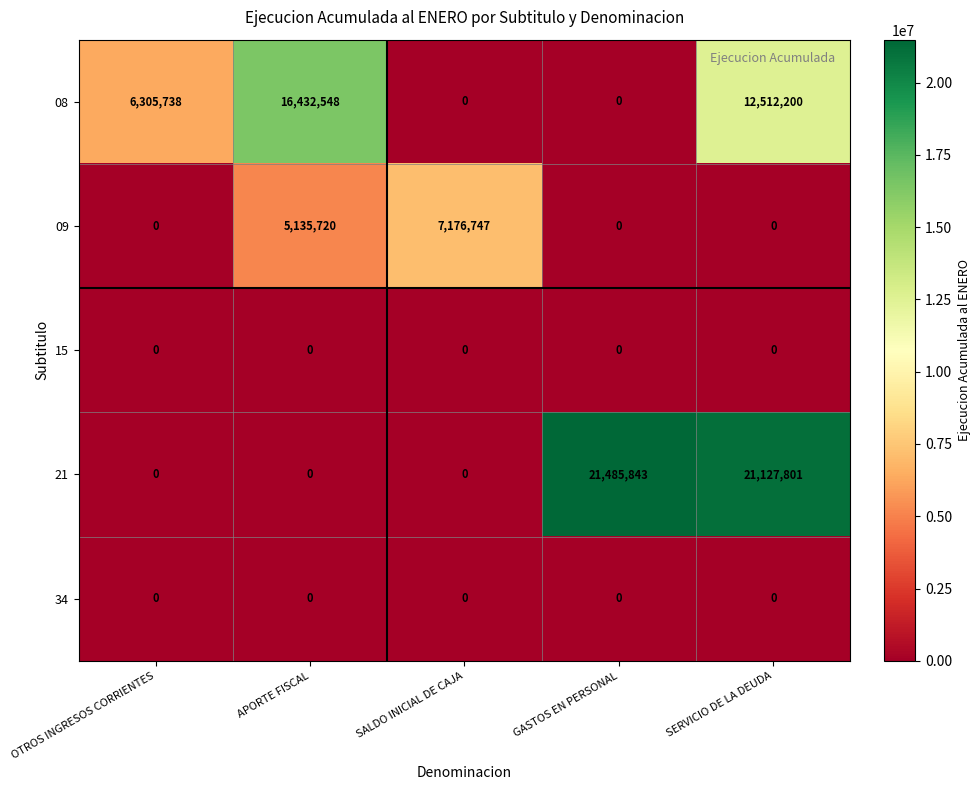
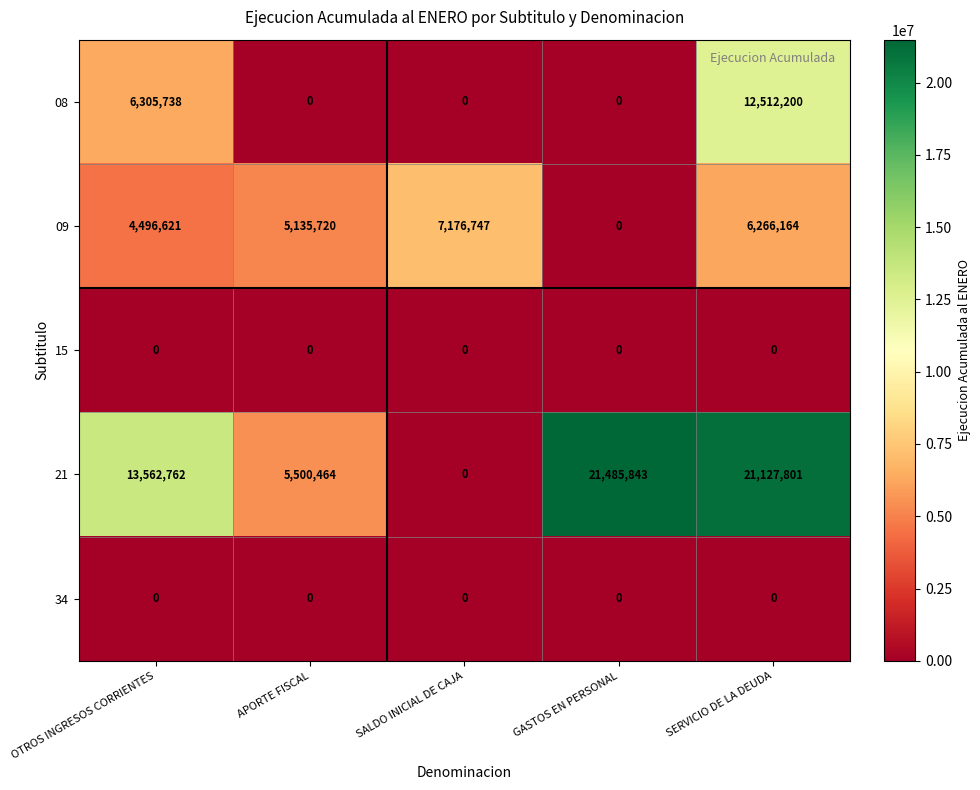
08, APORTE FISCAL: 16,432,548 -> 0
09, OTROS INGRESOS CORRIENTES: 0 -> 4,496,621
09, SERVICIO DE LA DEUDA: 0 -> 6,266,164
21, OTROS INGRESOS CORRIENTES: 0 -> 13,562,762
21, APORTE FISCAL: 0 -> 5,500,464
